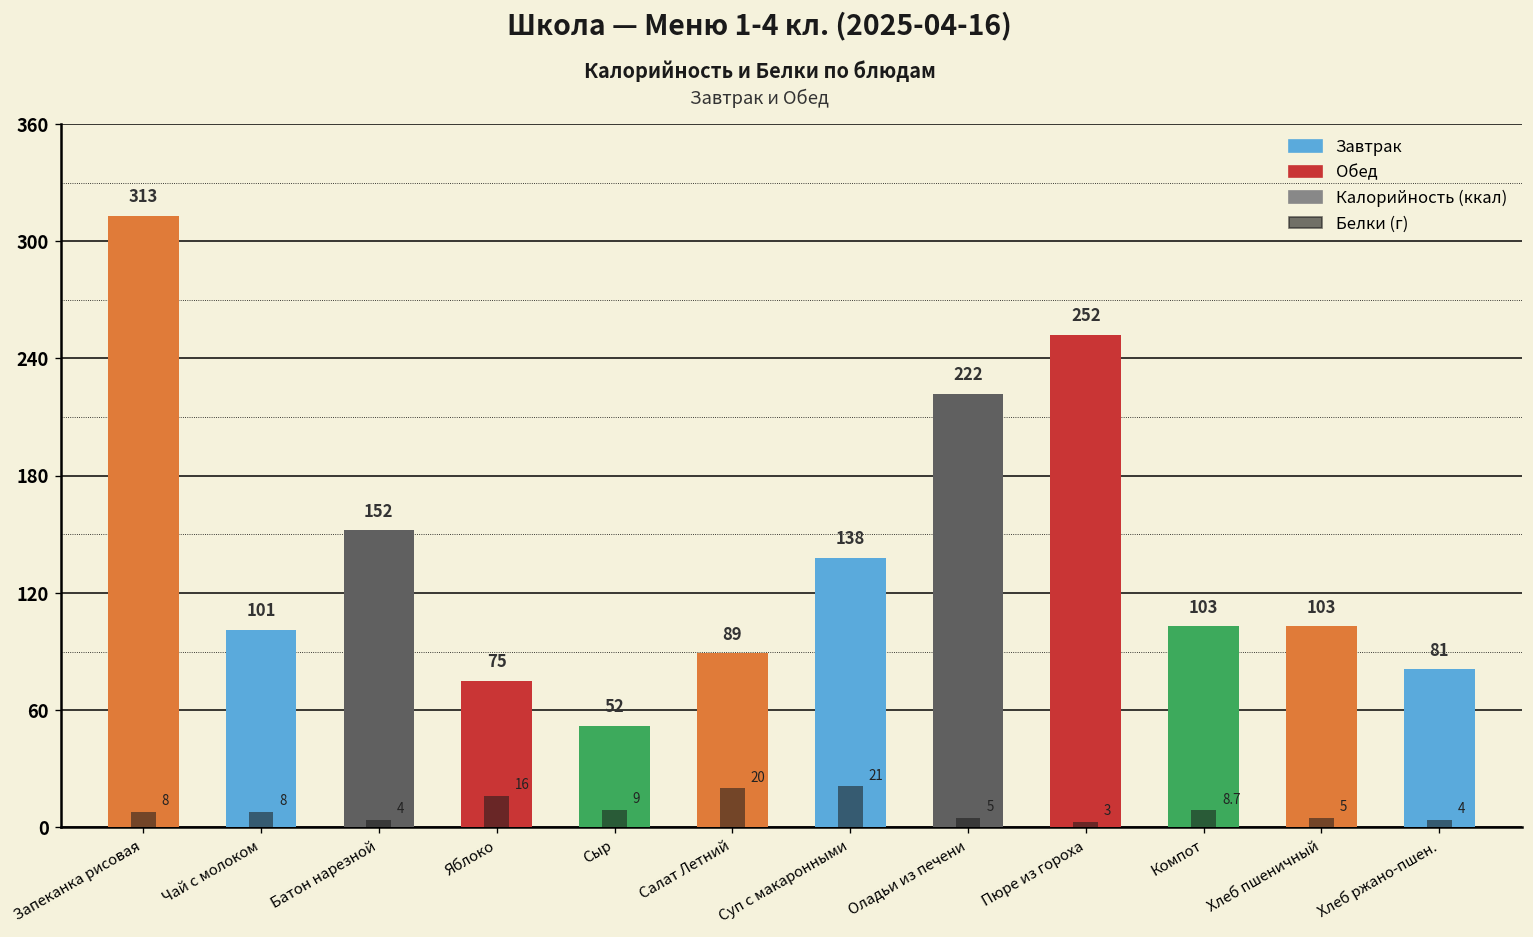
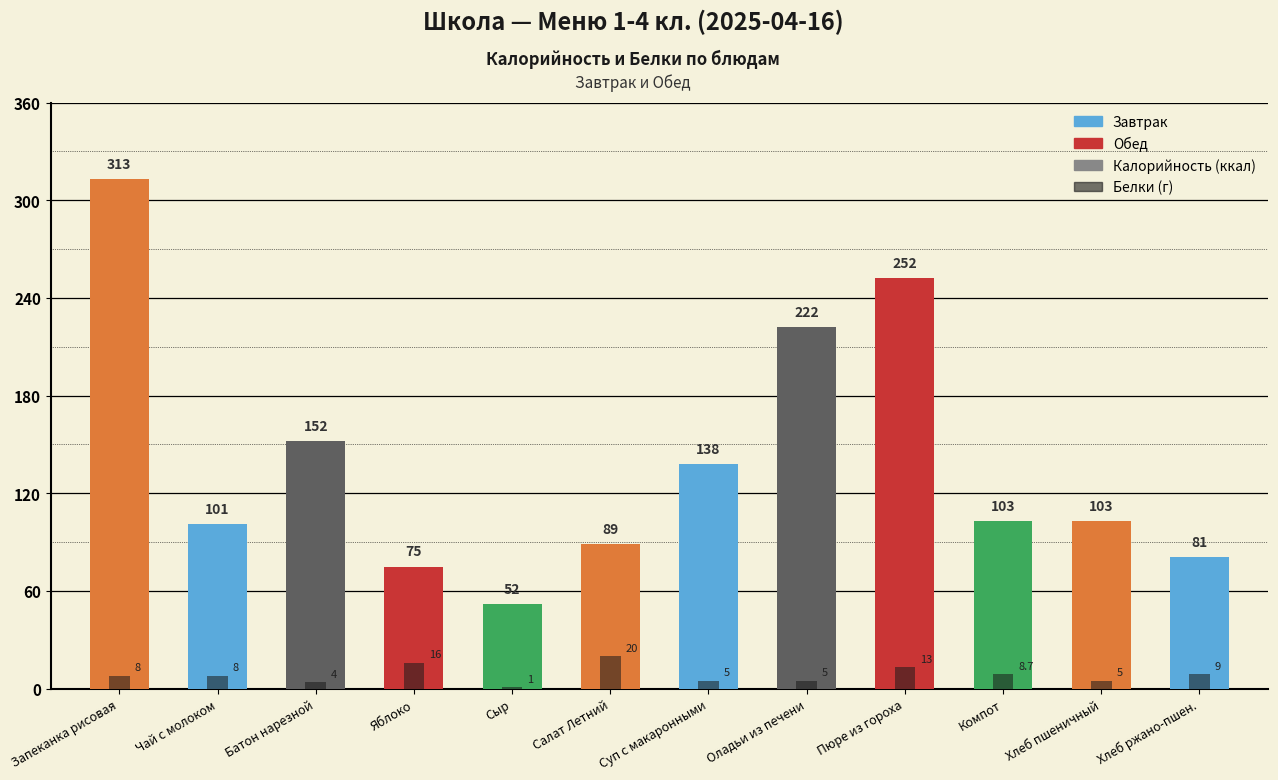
Белки (г), Сыр: 9 -> 1
Белки (г), Суп с макаронными: 21 -> 5
Белки (г), Пюре из гороха: 3 -> 13
Белки (г), Хлеб ржано-пшен.: 4 -> 9
